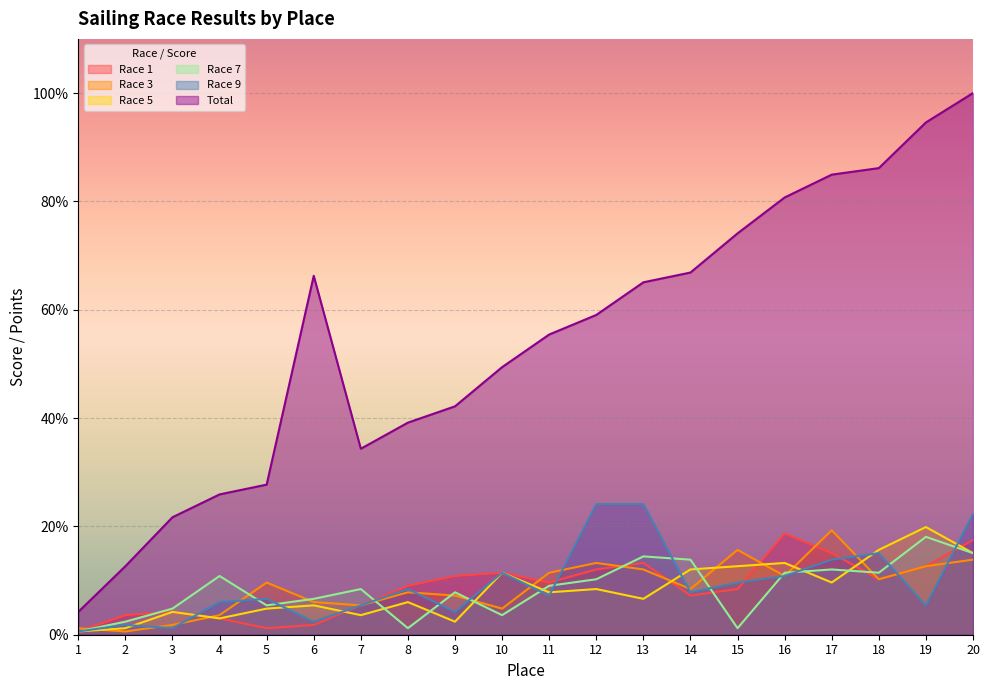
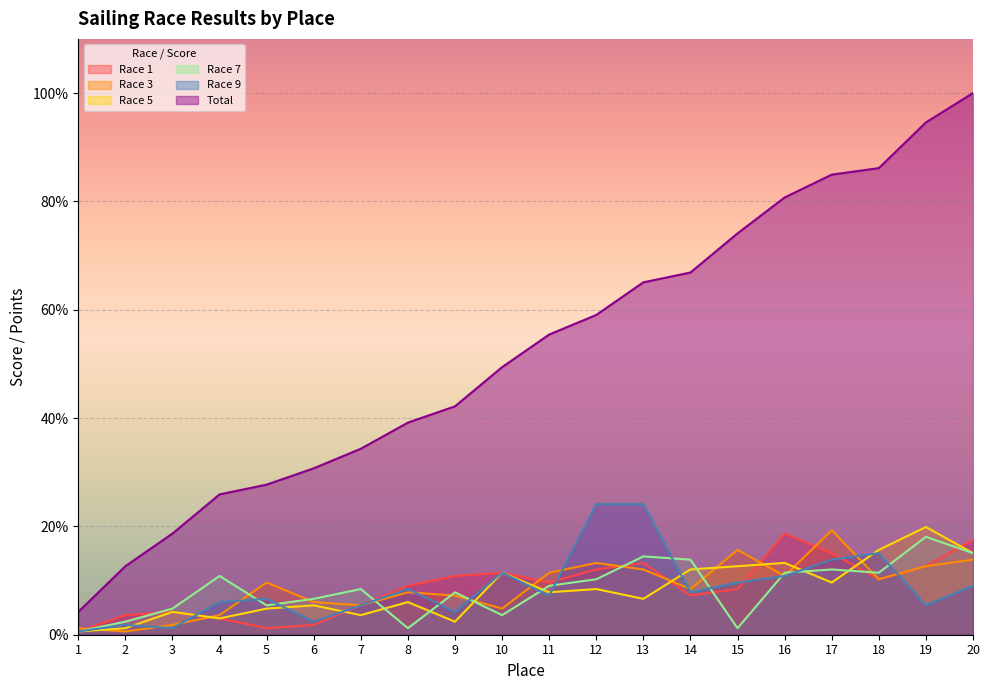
Total, 3: 22% -> 19%
Total, 6: 66% -> 31%
Race 9, 20: 22% -> 9%
